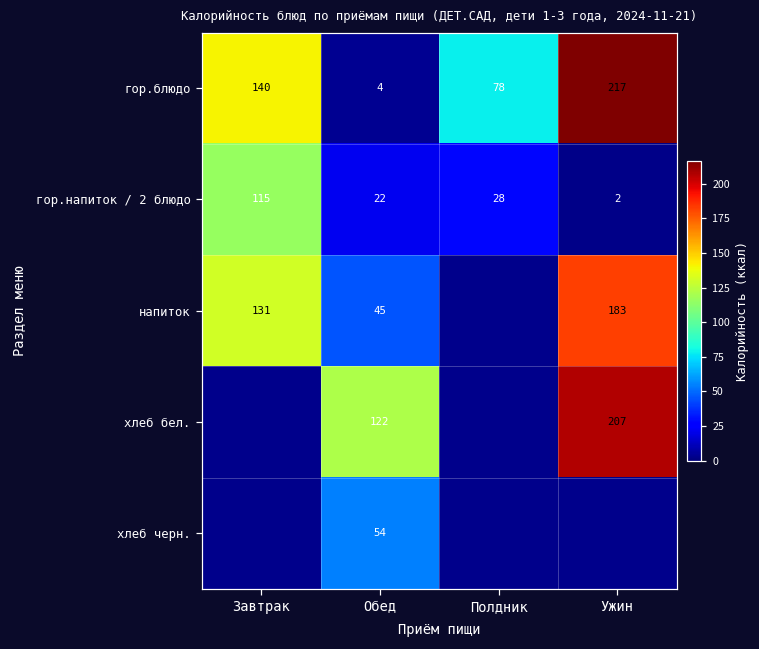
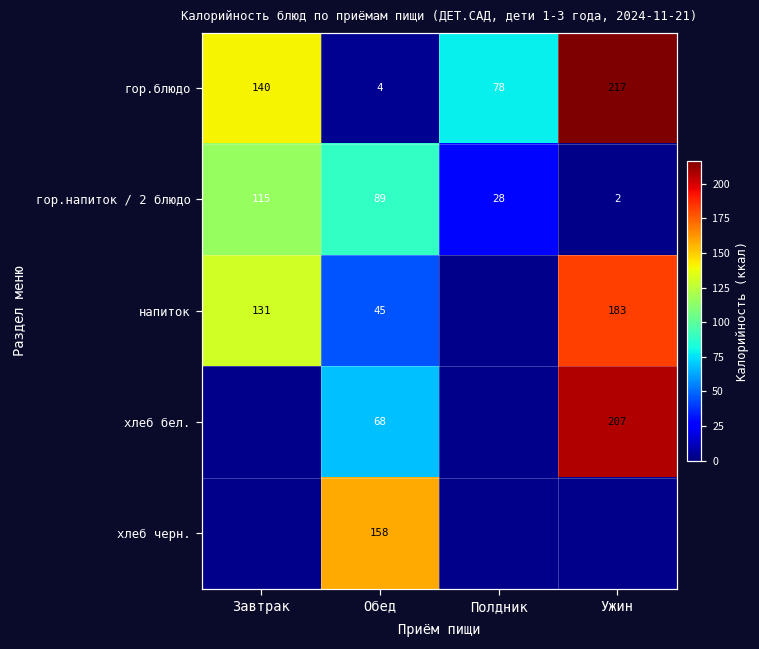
гор.напиток / 2 блюдо, Обед: 22 -> 89
хлеб бел., Обед: 122 -> 68
хлеб черн., Обед: 54 -> 158
